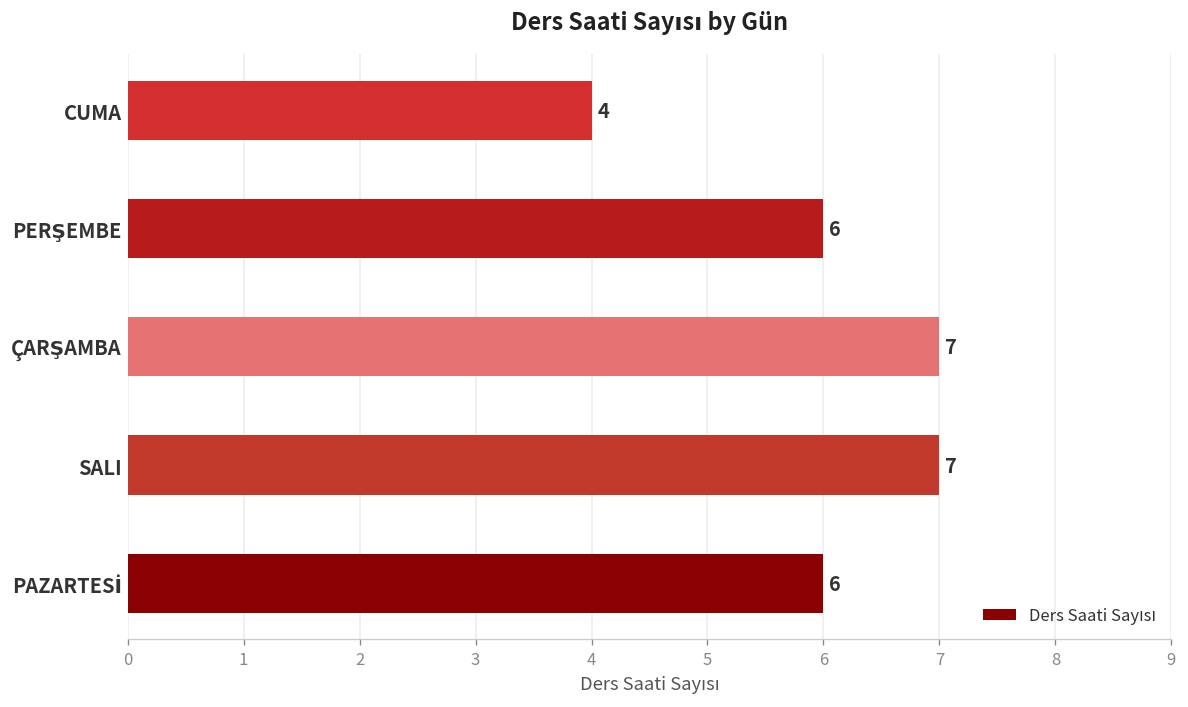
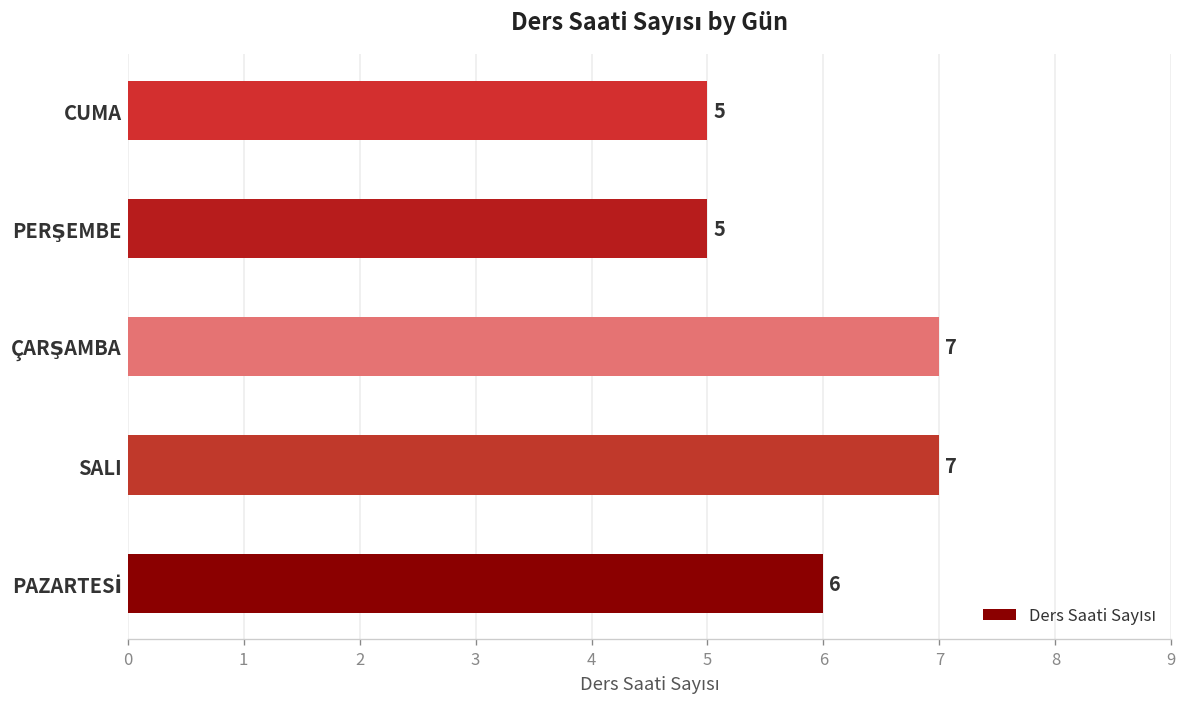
CUMA: 4 -> 5
PERŞEMBE: 6 -> 5
